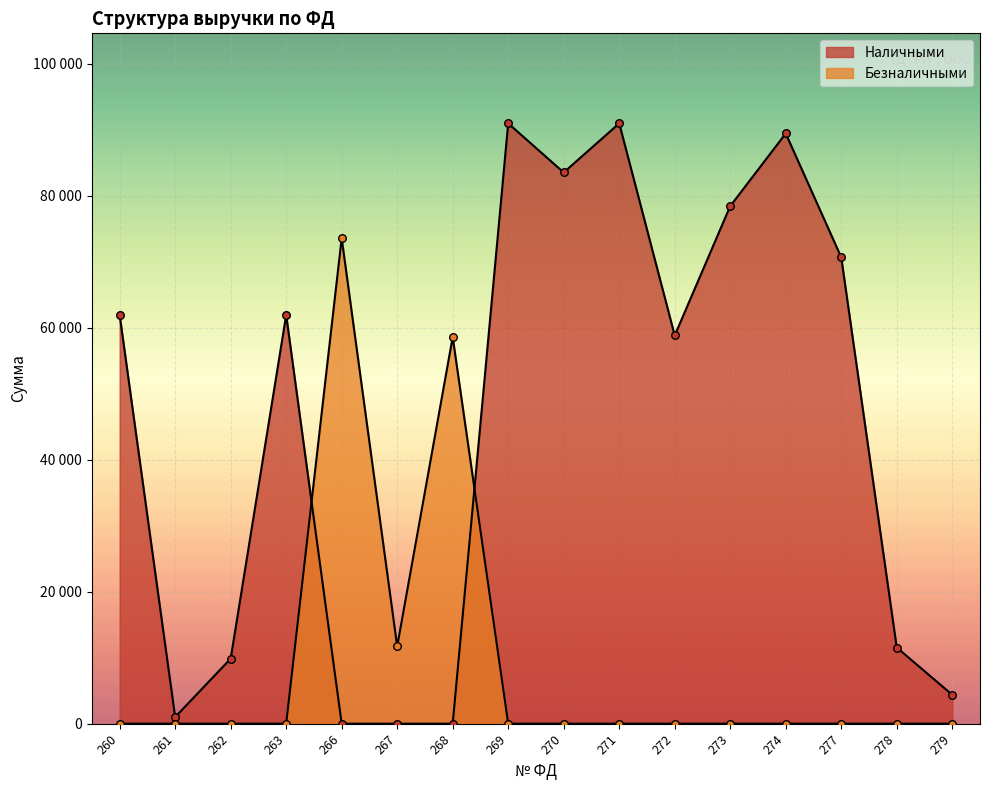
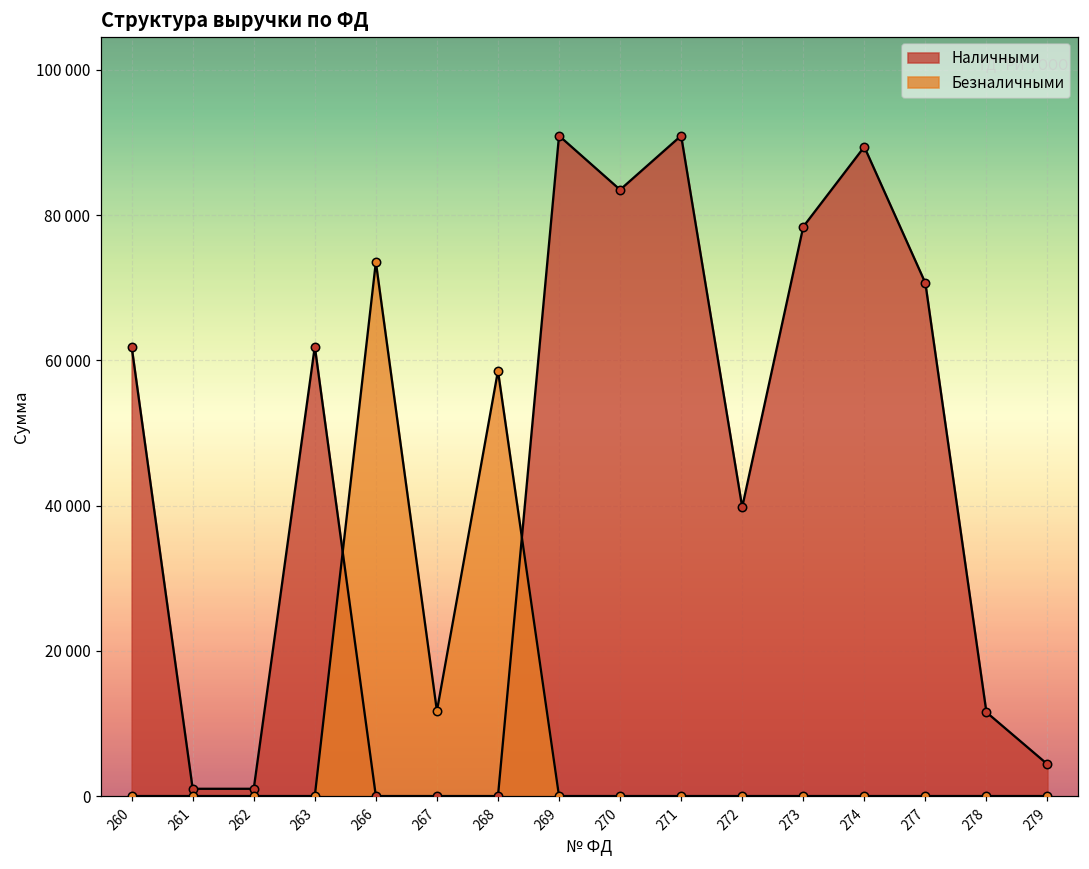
Наличными, 262: 10000 -> 1000
Наличными, 272: 59000 -> 40000
